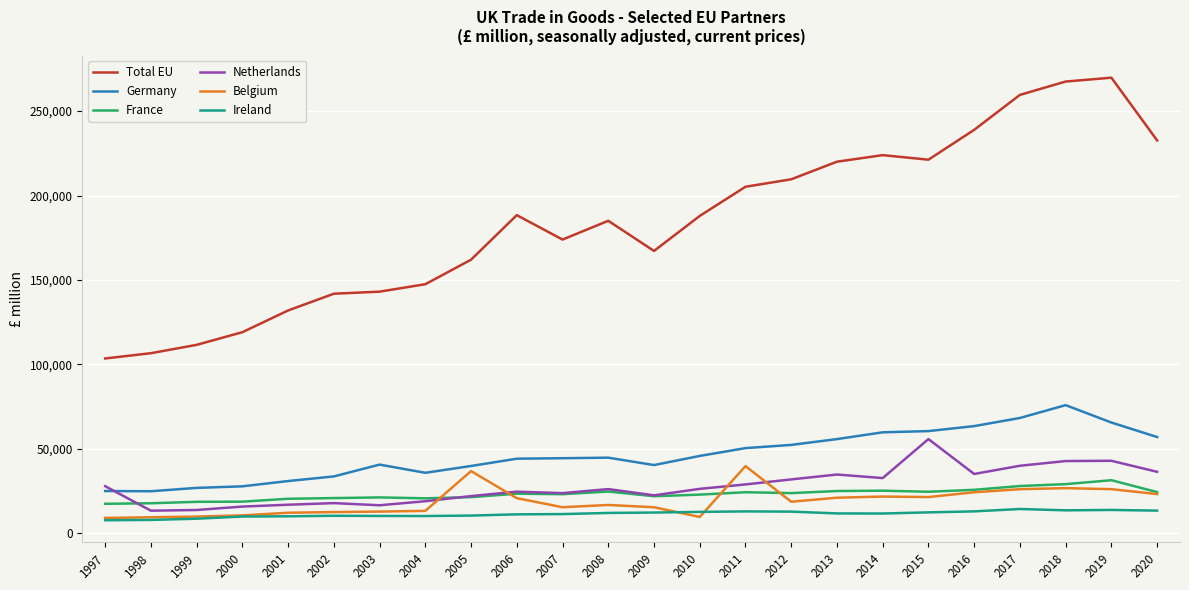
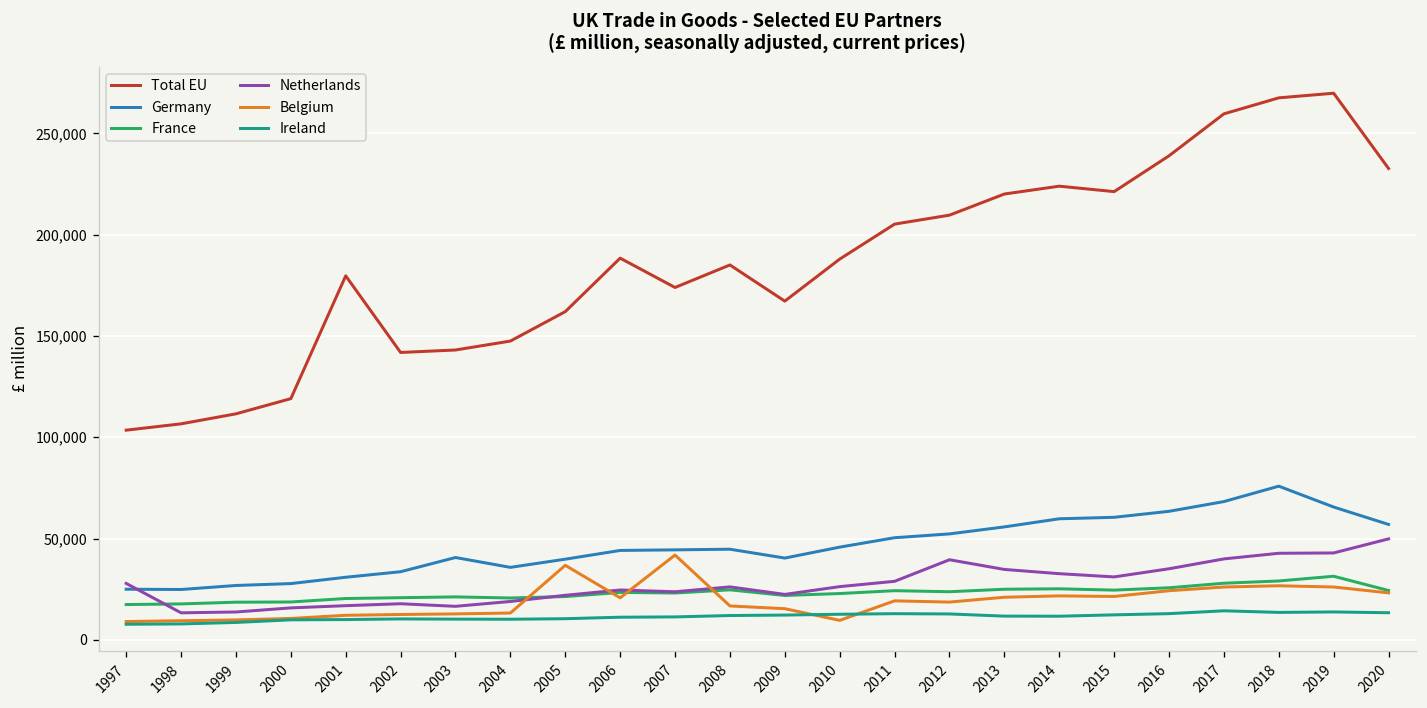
Total EU, 2001: 132,000 -> 180,000
Belgium, 2007: 15,000 -> 42,000
Belgium, 2011: 40,000 -> 19,000
Netherlands, 2012: 32,000 -> 40,000
Netherlands, 2015: 56,000 -> 31,000
Netherlands, 2020: 36,000 -> 50,000
